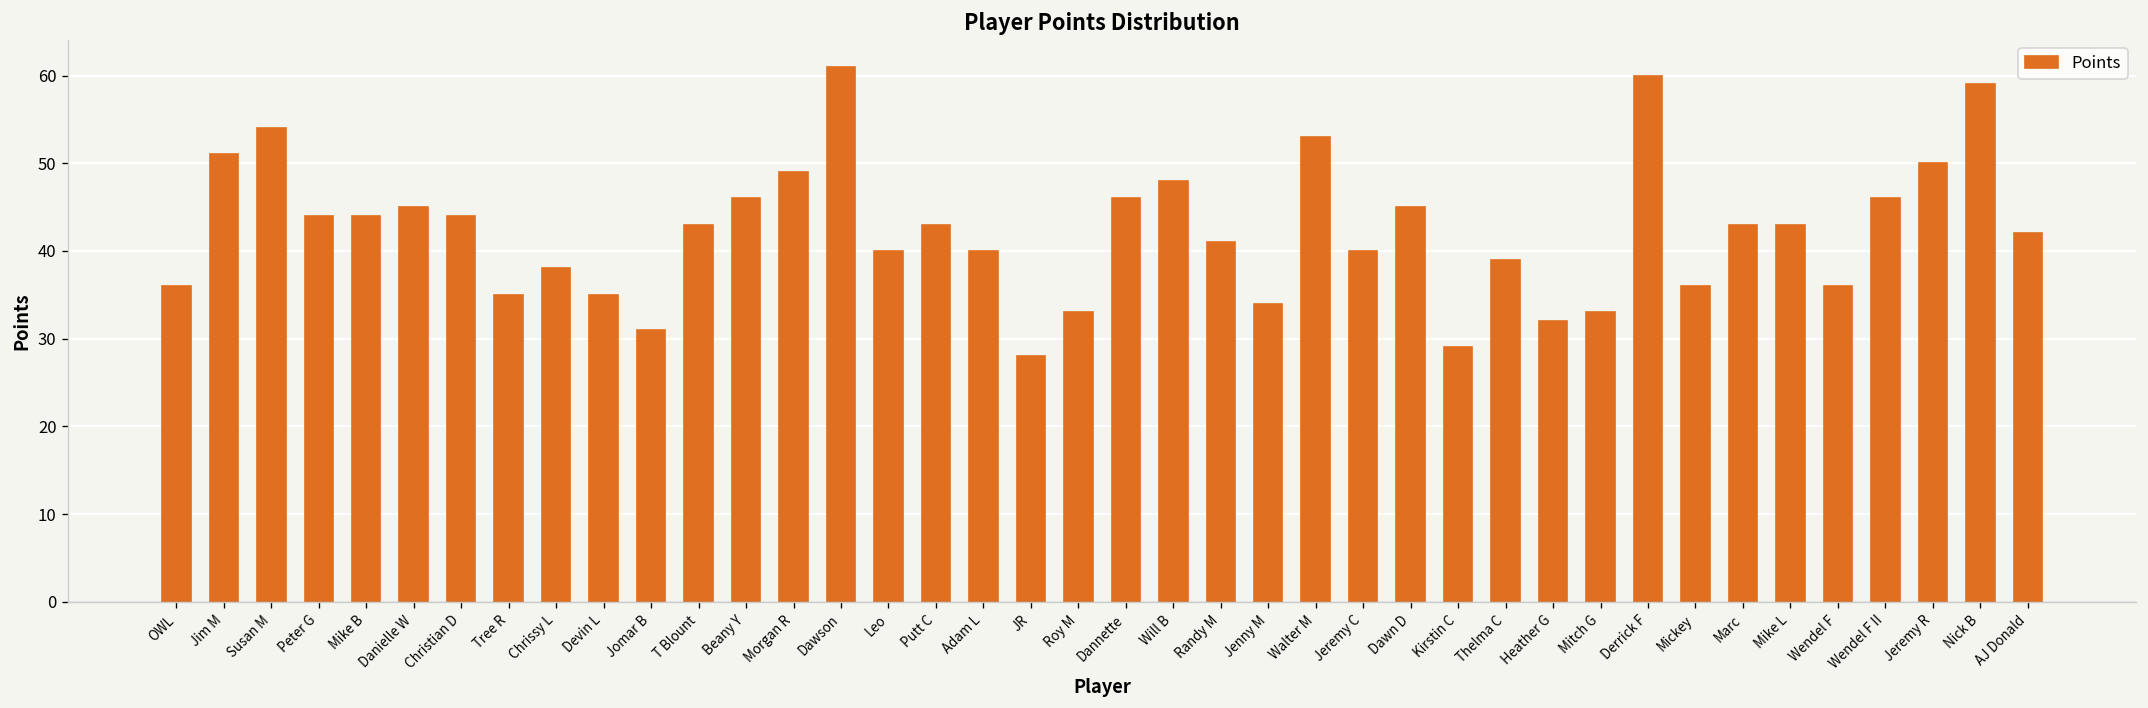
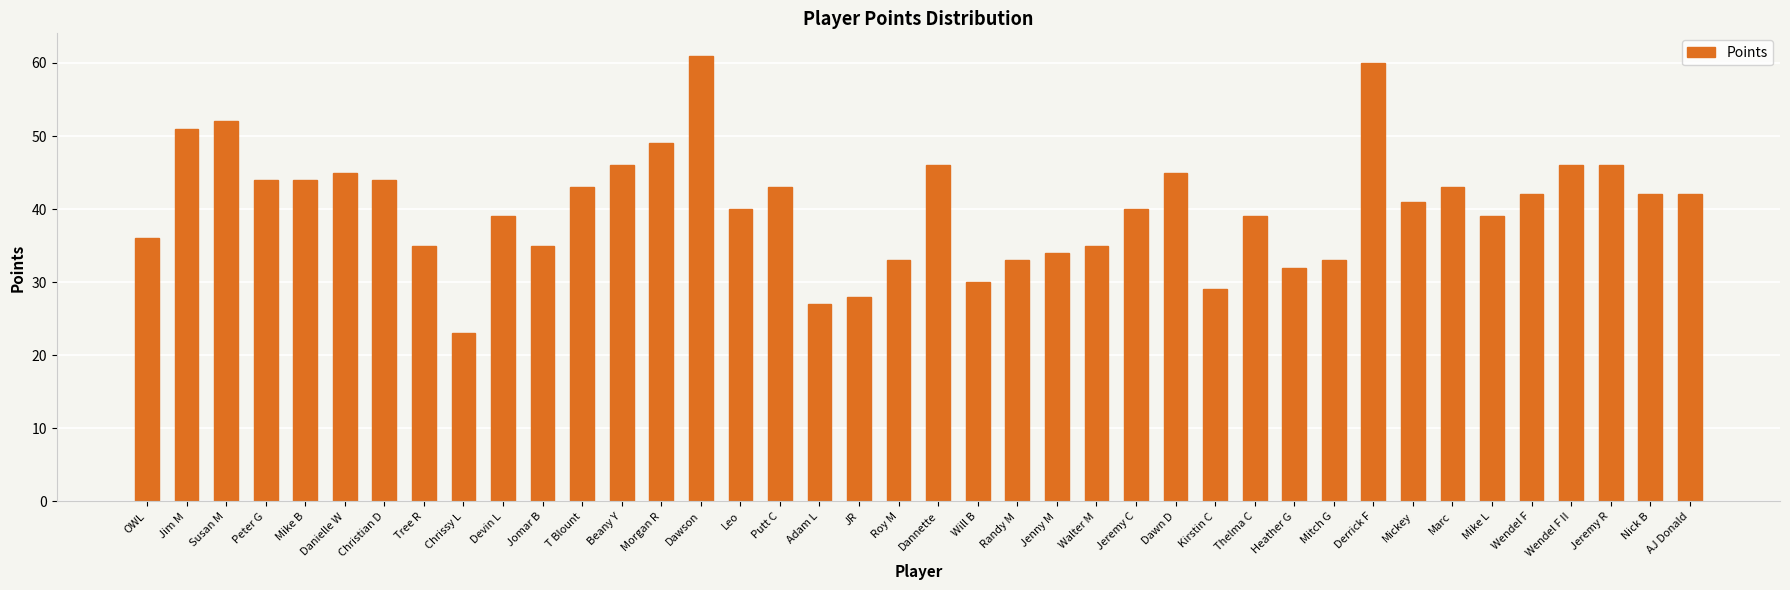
Susan M: 54 -> 52
Chrissy L: 38 -> 23
Devin L: 35 -> 39
Jomar B: 31 -> 35
Adam L: 40 -> 27
Will B: 48 -> 30
Randy M: 41 -> 33
Walter M: 53 -> 35
Mickey: 36 -> 41
Mike L: 43 -> 39
Wendel F: 36 -> 42
Jeremy R: 50 -> 46
Nick B: 59 -> 42
